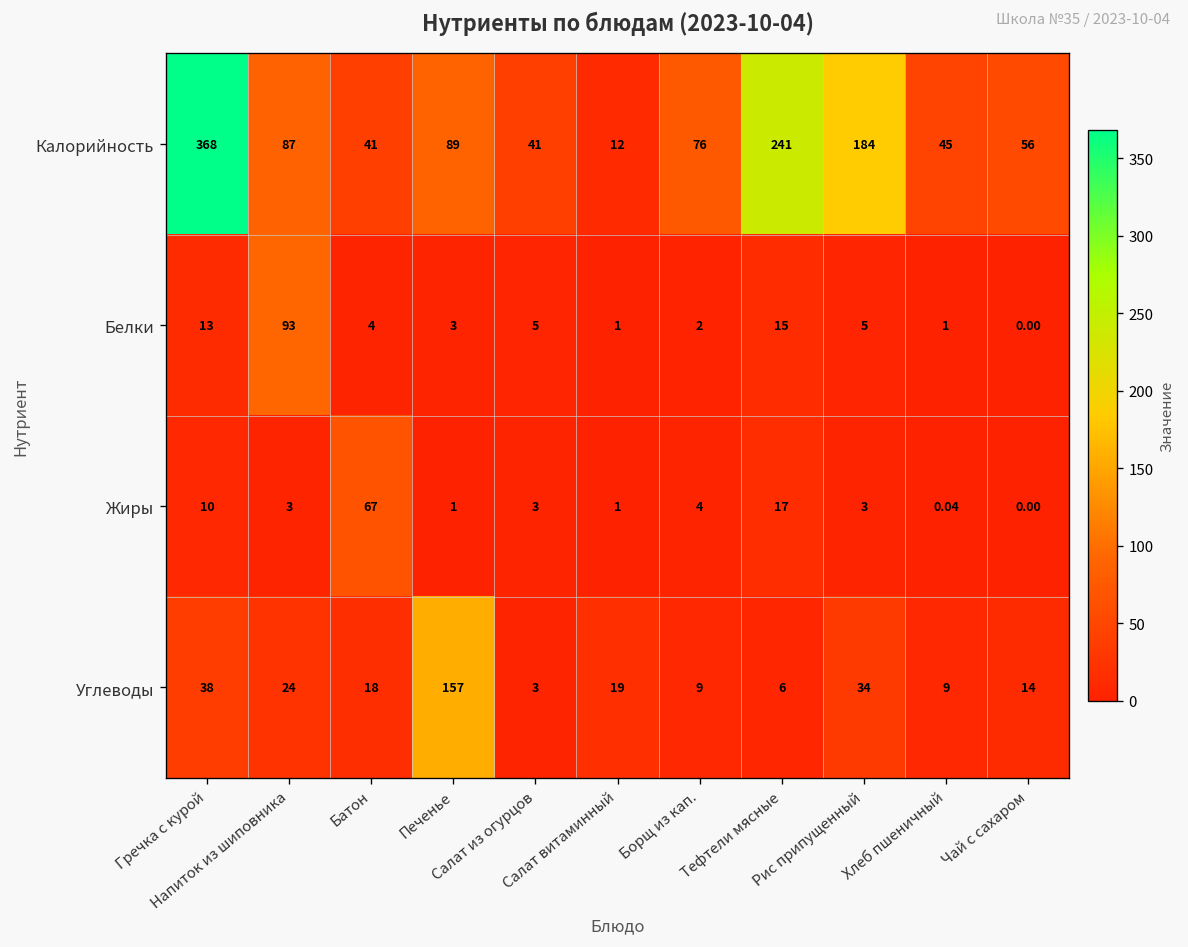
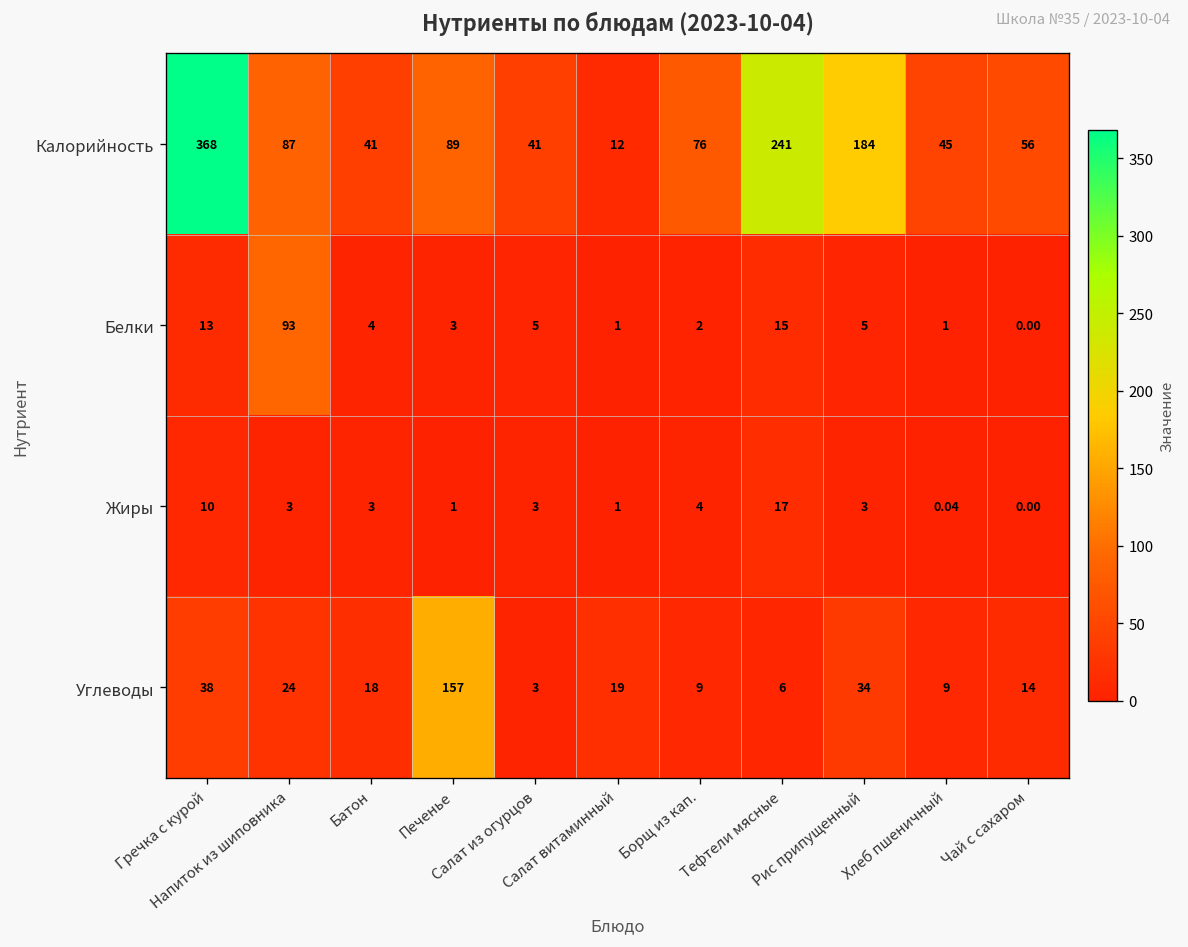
Жиры, Батон: 67 -> 3
